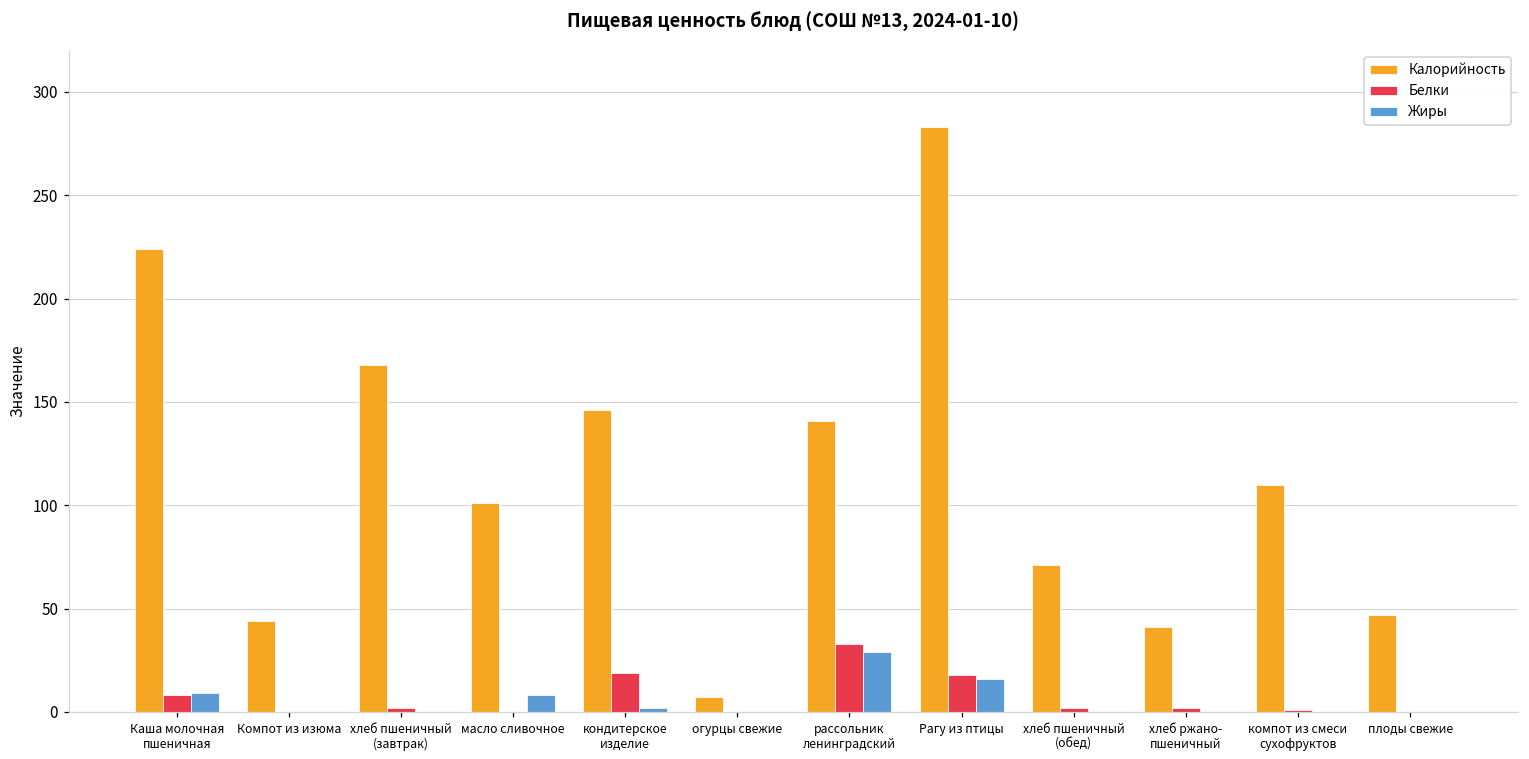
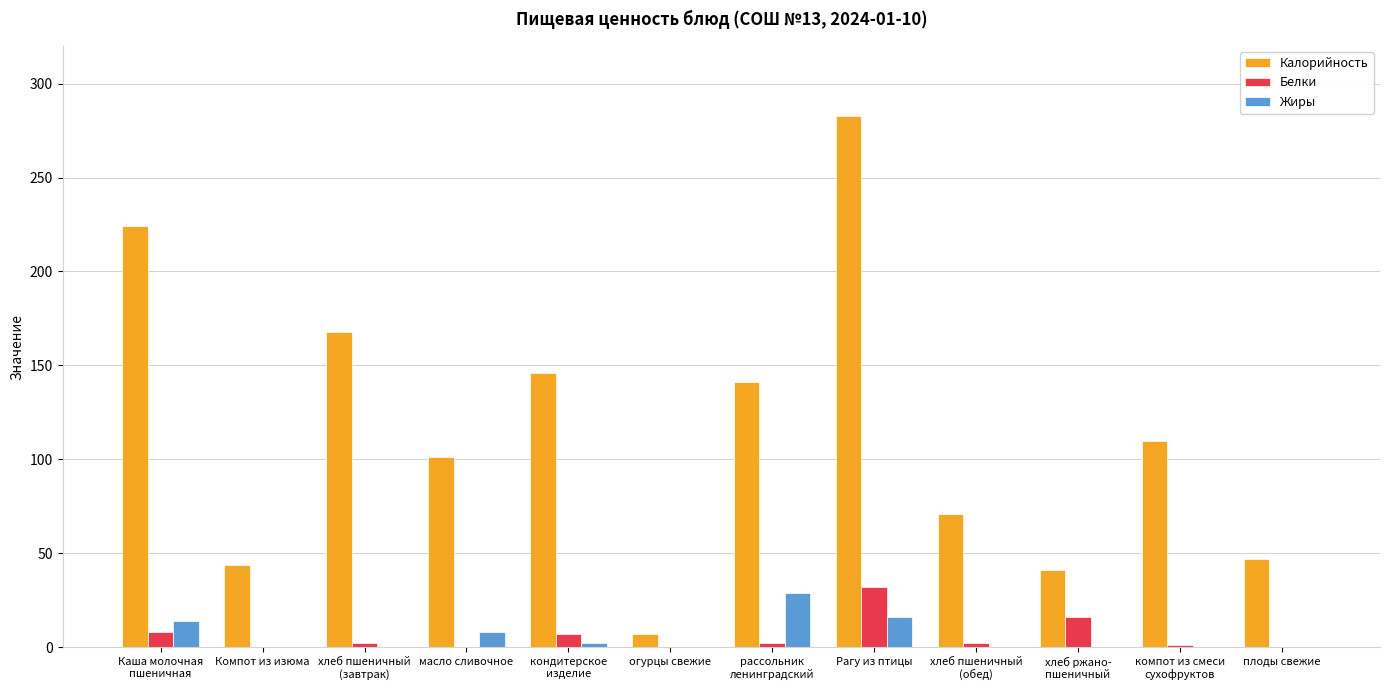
Жиры, Каша молочная пшеничная: 9 -> 14
Белки, кондитерское изделие: 19 -> 7
Белки, рассольник ленинградский: 33 -> 2
Белки, Рагу из птицы: 18 -> 32
Белки, хлеб ржано- пшеничный: 2 -> 16
